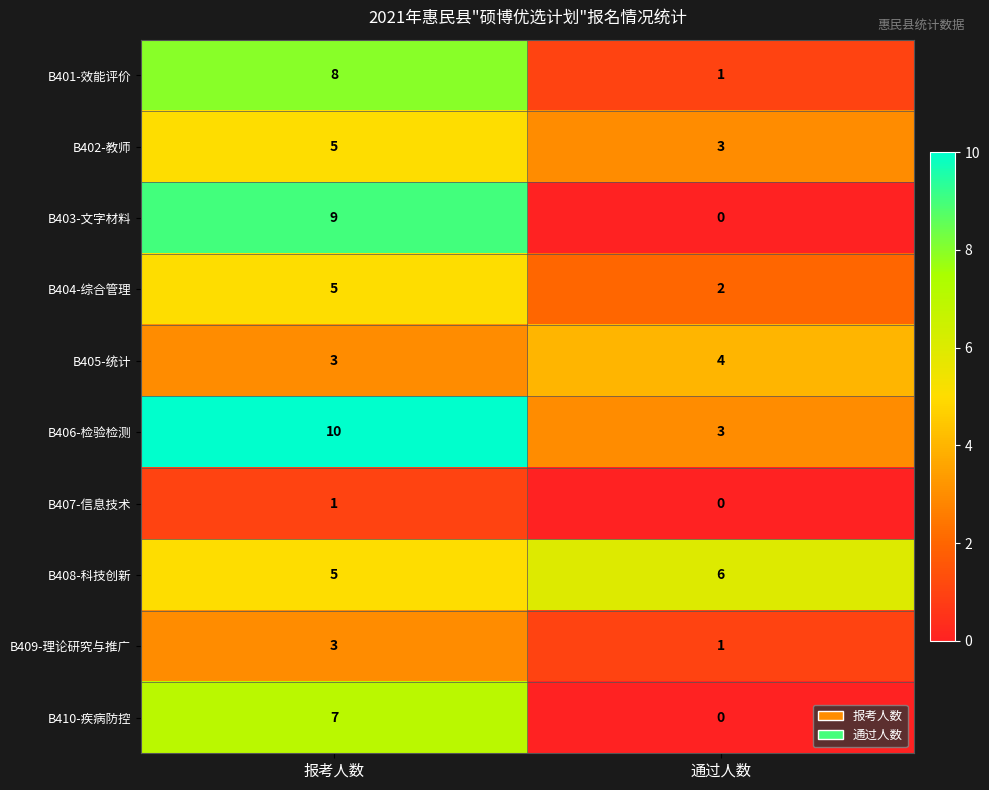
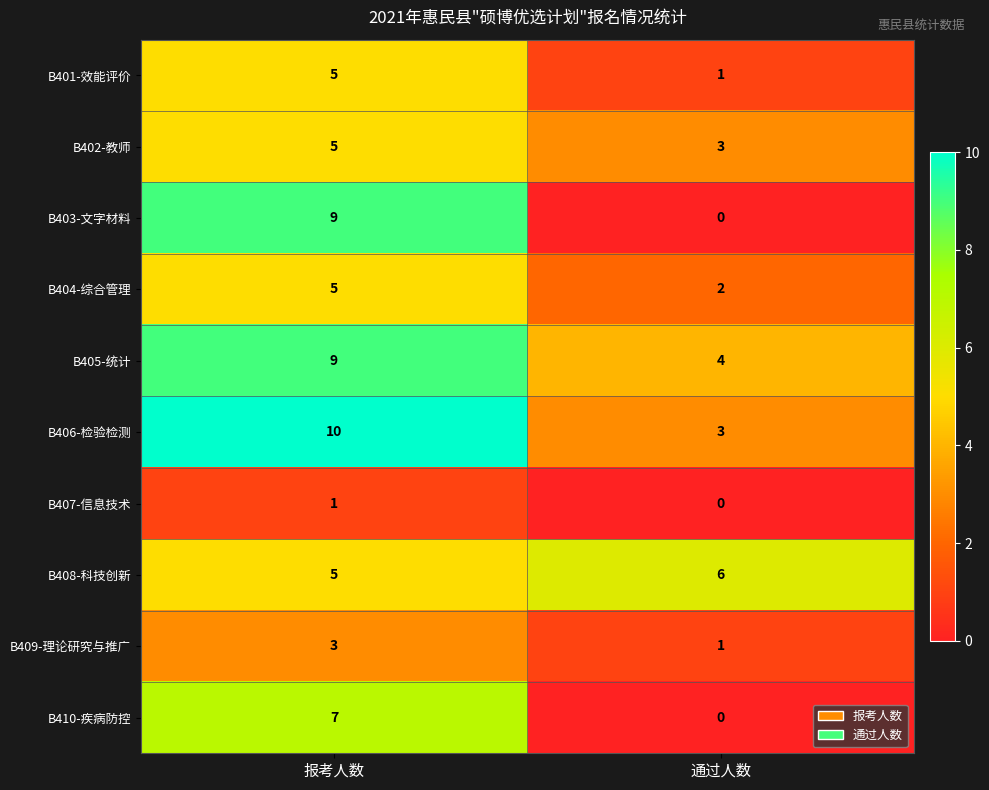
B401-效能评价, 报考人数: 8 -> 5
B405-统计, 报考人数: 3 -> 9
